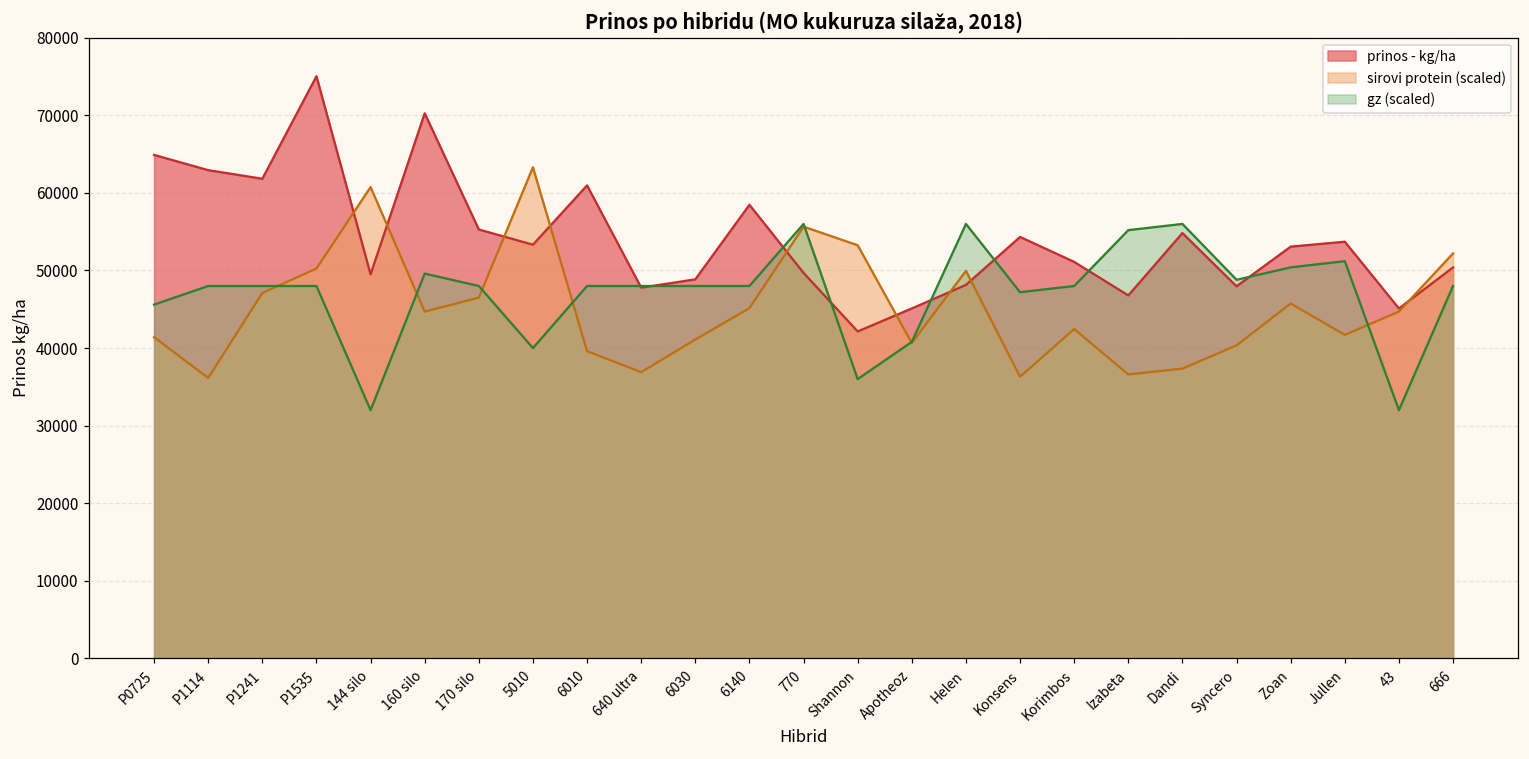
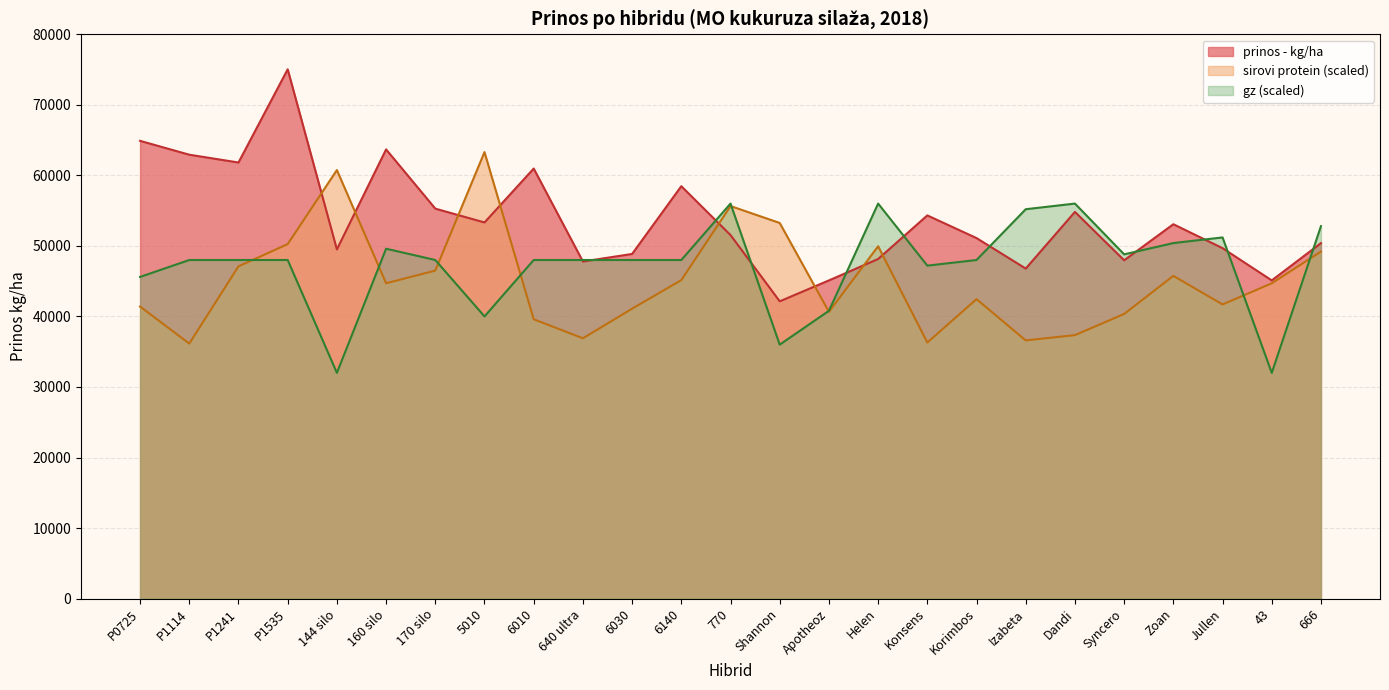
prinos - kg/ha, 160 silo: 70000 -> 64000
prinos - kg/ha, 770: 50000 -> 52000
prinos - kg/ha, Jullen: 54000 -> 50000
sirovi protein (scaled), 666: 52000 -> 49000
gz (scaled), 666: 48000 -> 53000
